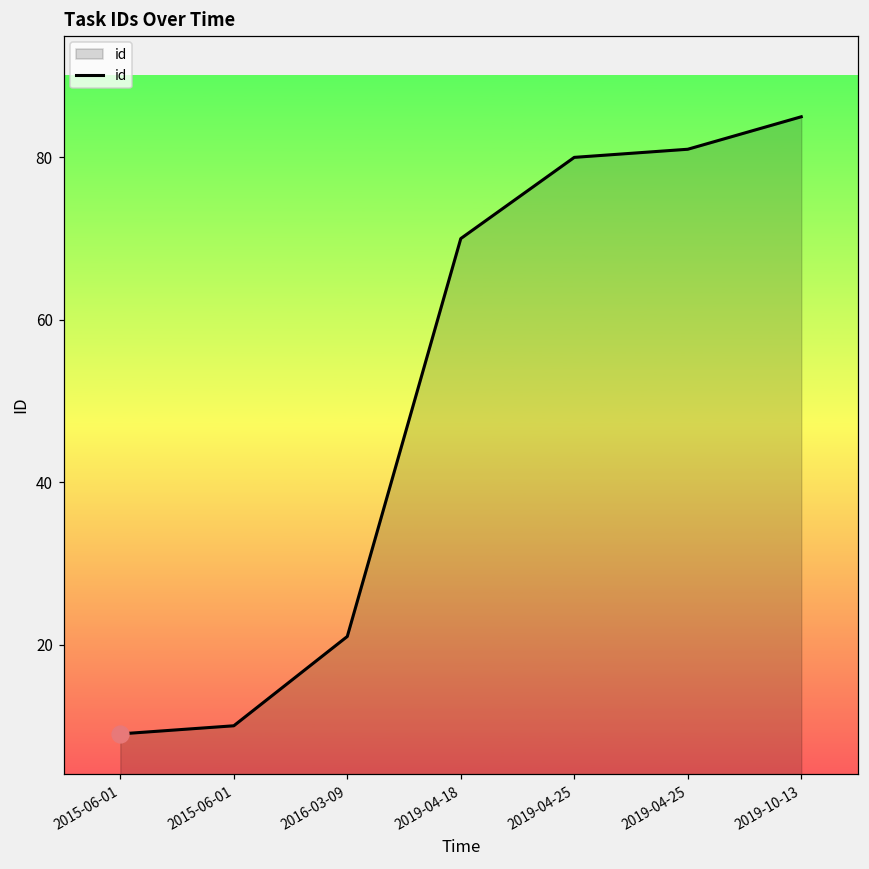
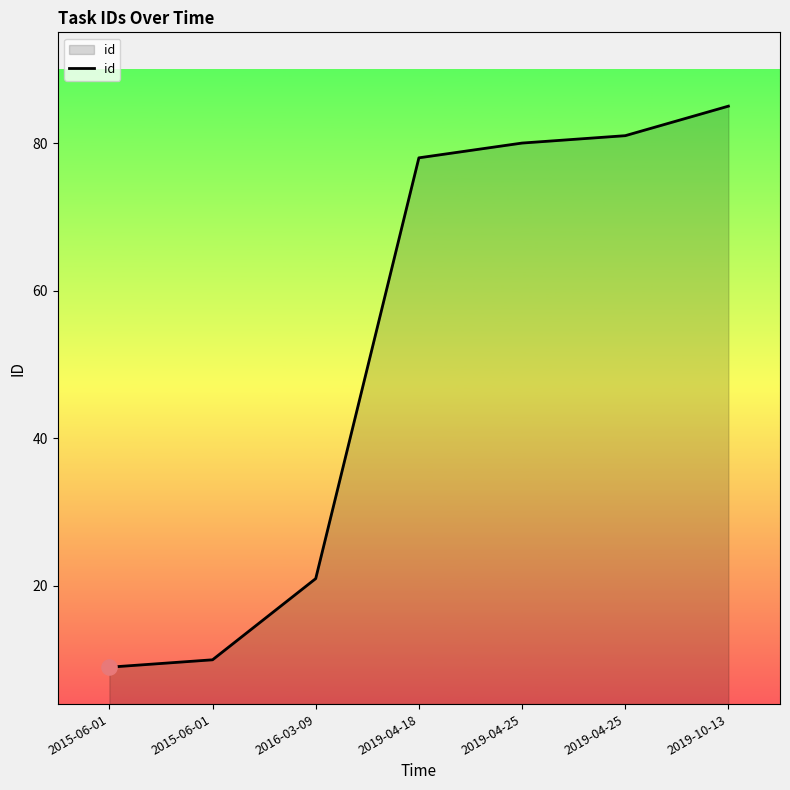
id, 2019-04-18: 70 -> 78
